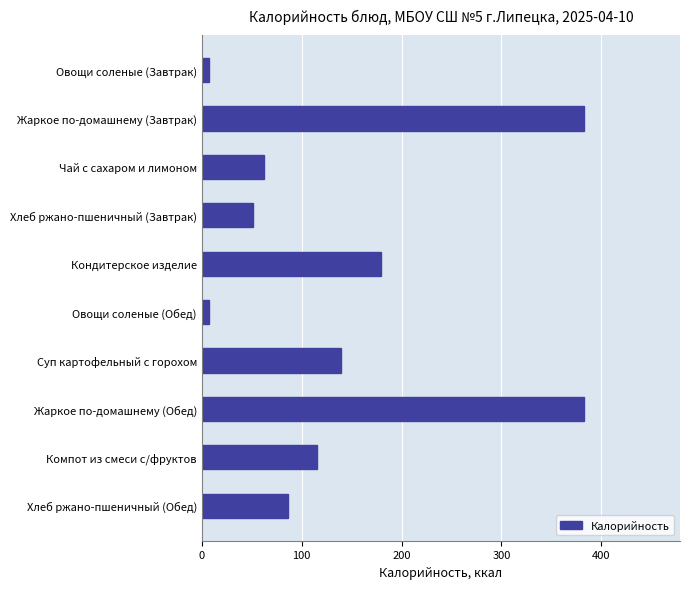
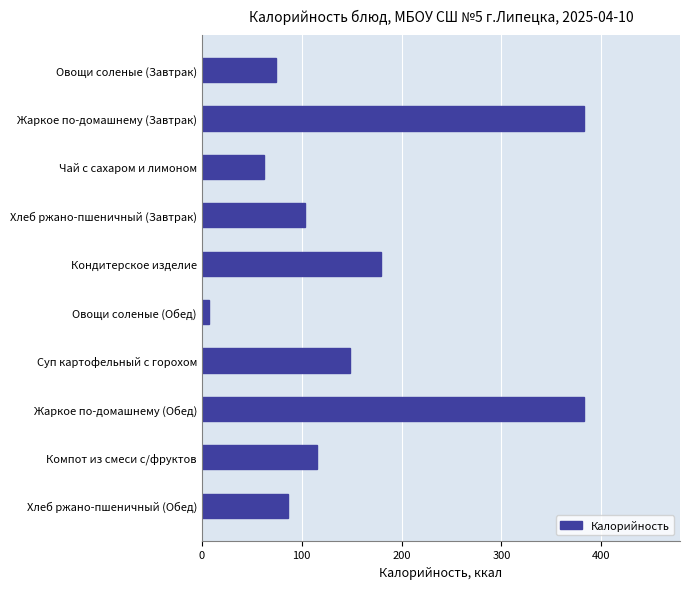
Овощи соленые (Завтрак): 10 -> 70
Хлеб ржано-пшеничный (Завтрак): 50 -> 100
Суп картофельный с горохом: 140 -> 150
